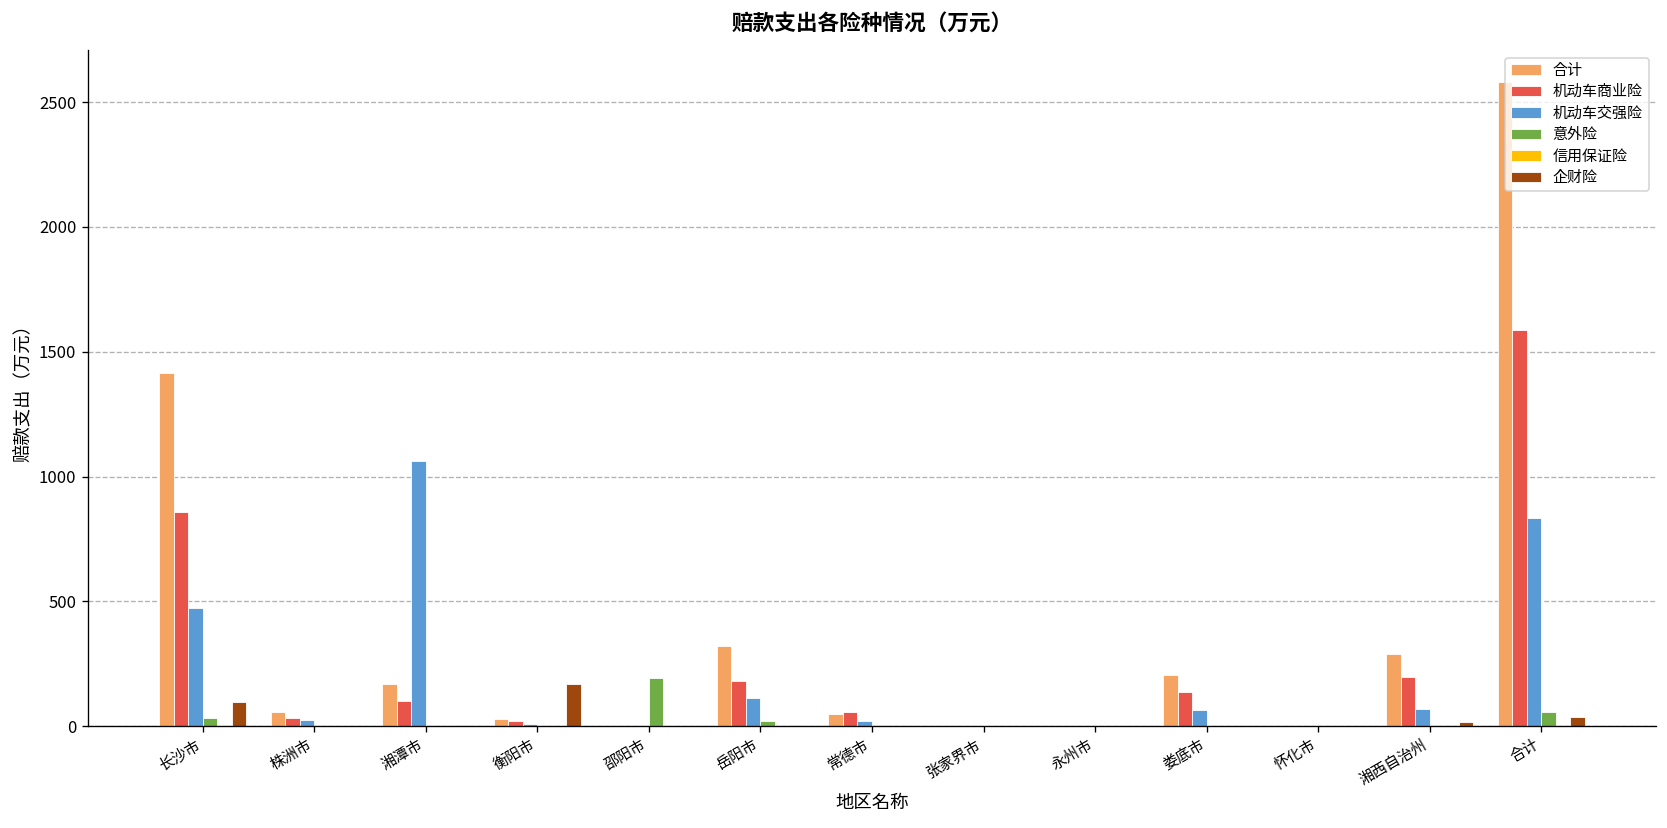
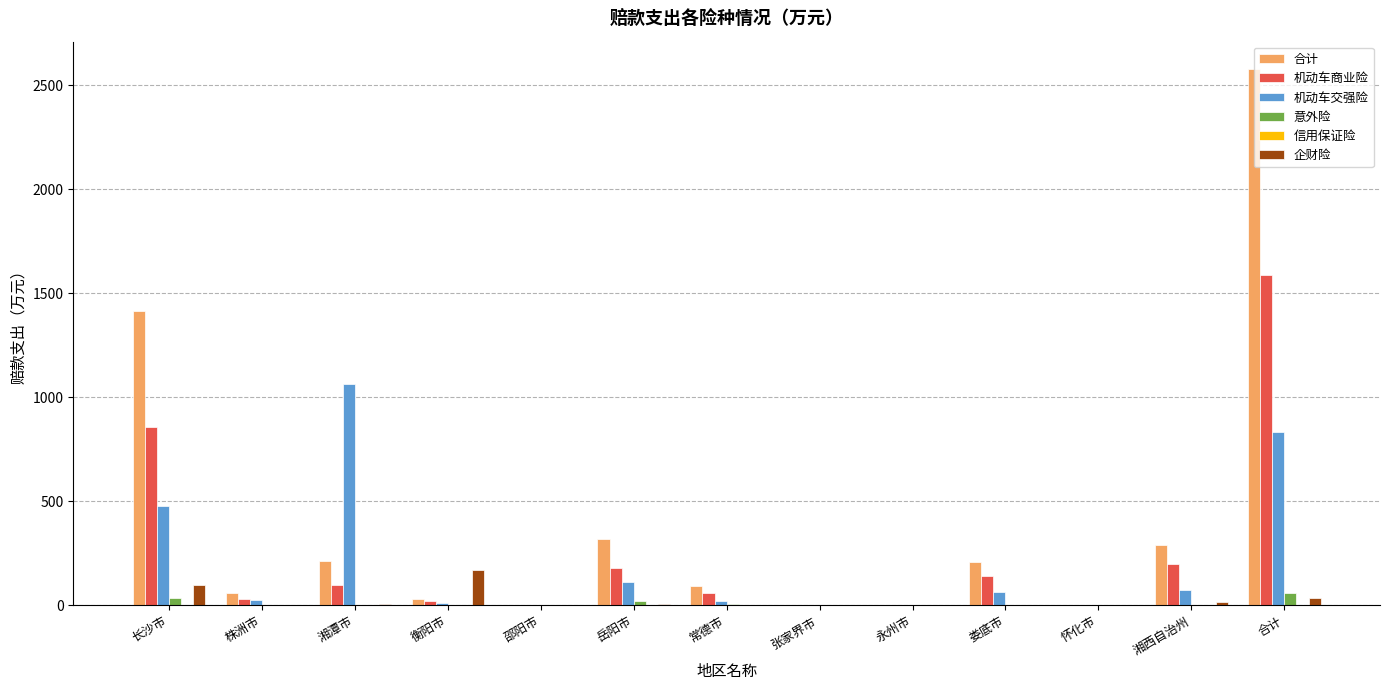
合计, 湘潭市: 170 -> 210
意外险, 邵阳市: 190 -> 0
合计, 常德市: 50 -> 90
